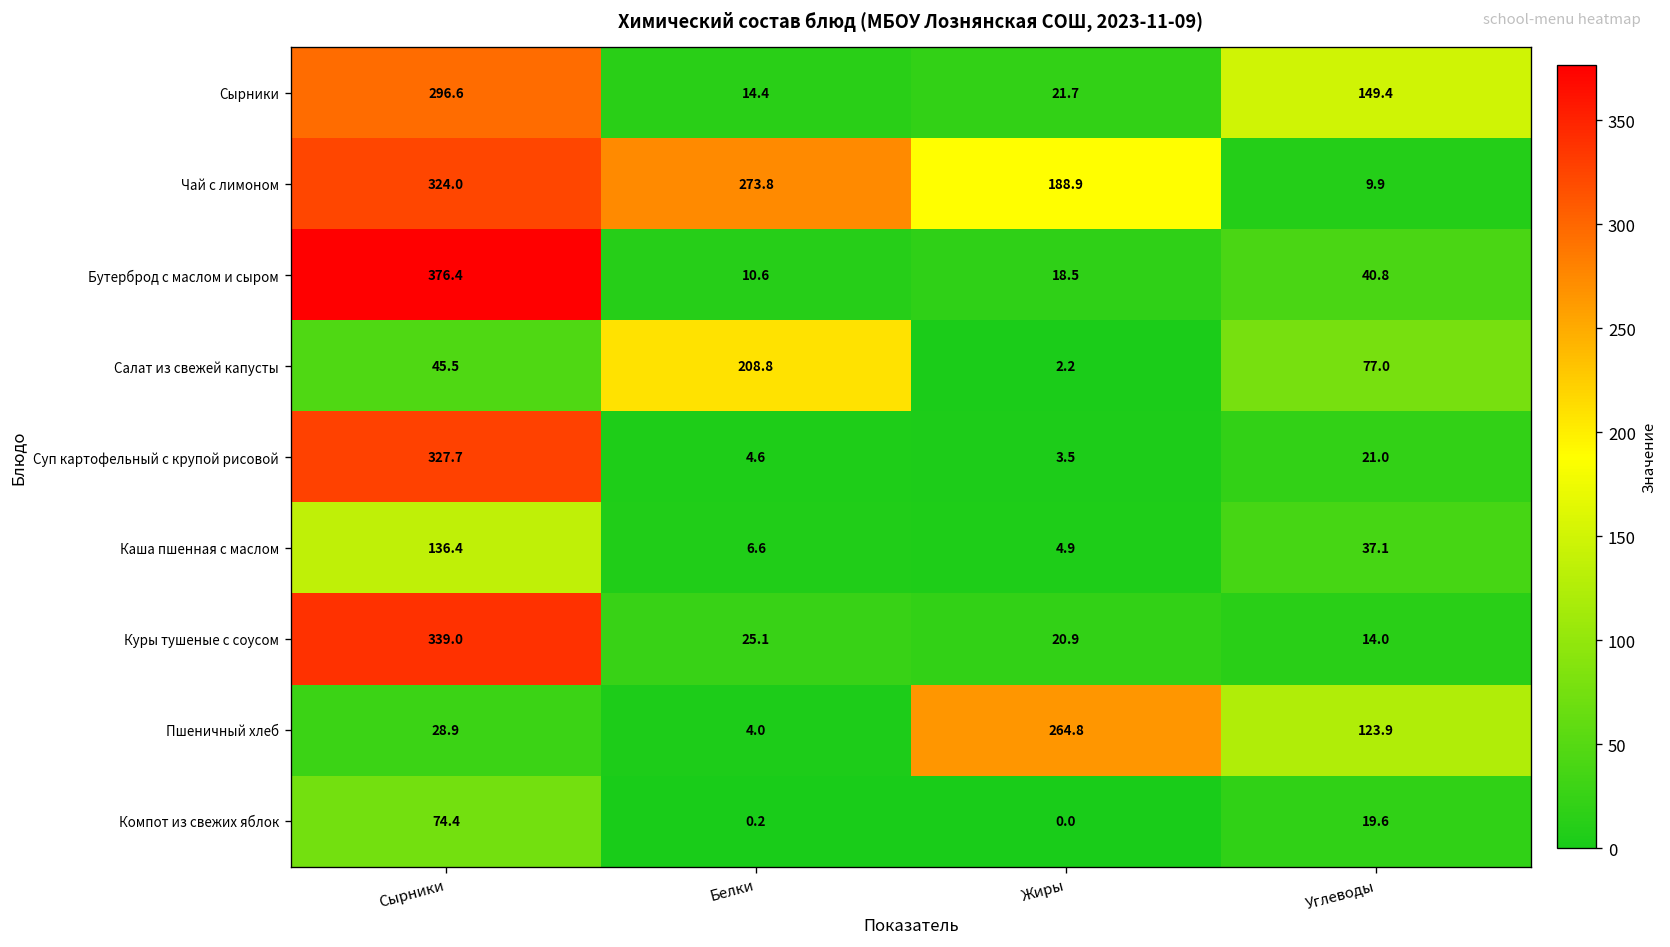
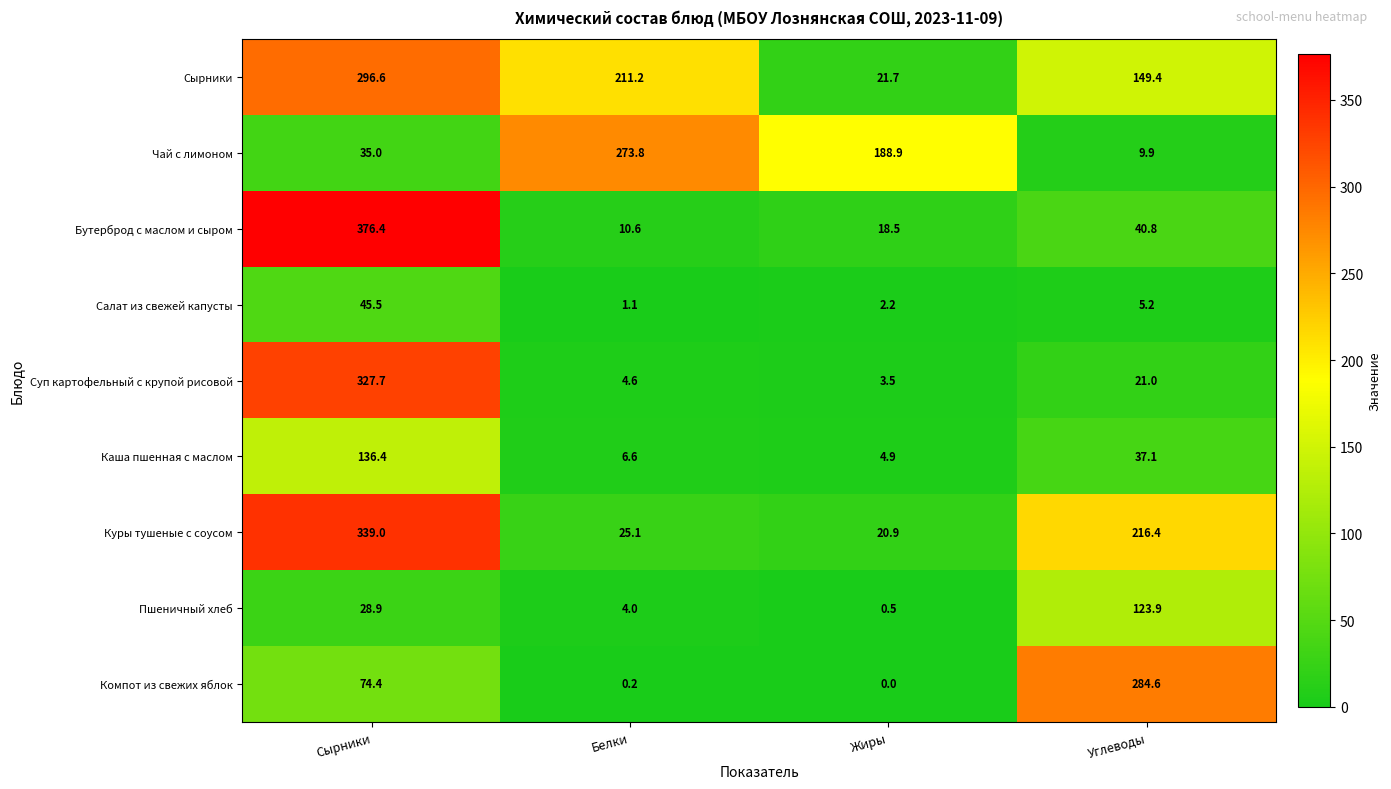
Сырники, Белки: 14.4 -> 211.2
Чай с лимоном, Сырники: 324.0 -> 35.0
Салат из свежей капусты, Белки: 208.8 -> 1.1
Салат из свежей капусты, Углеводы: 77.0 -> 5.2
Куры тушеные с соусом, Углеводы: 14.0 -> 216.4
Пшеничный хлеб, Жиры: 264.8 -> 0.5
Компот из свежих яблок, Углеводы: 19.6 -> 284.6
